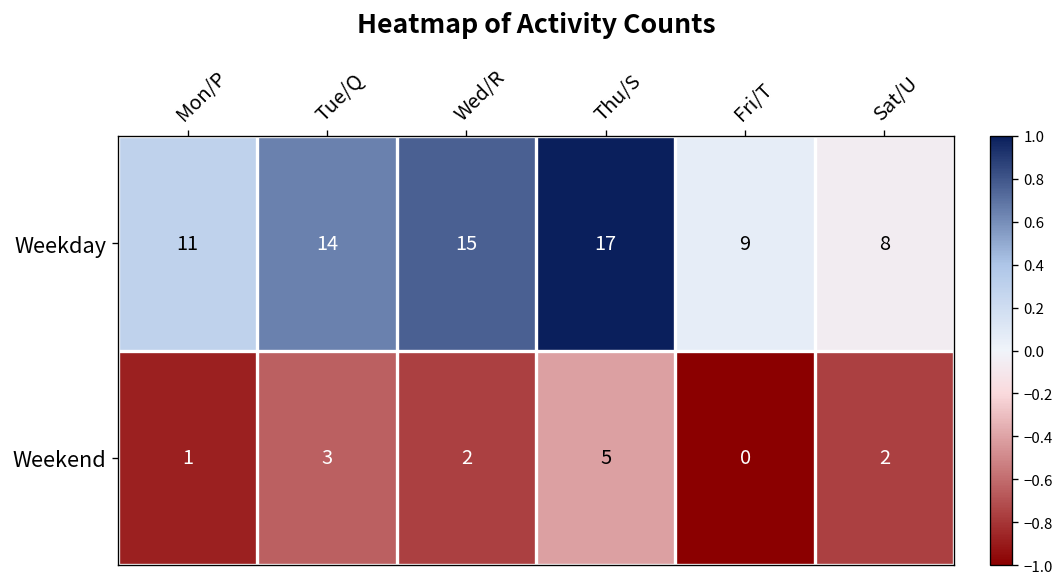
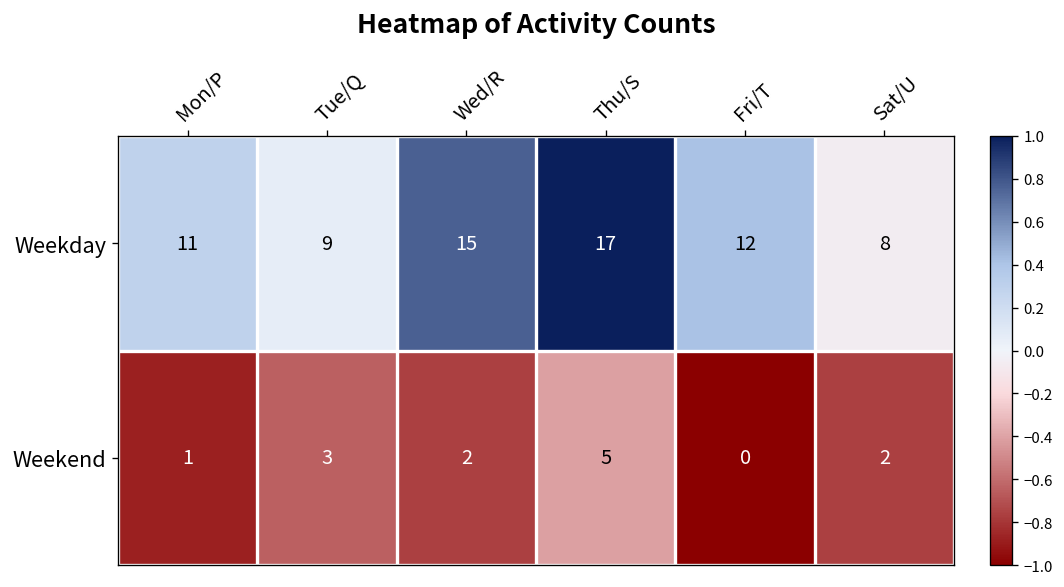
Weekday, Tue/Q: 14 -> 9
Weekday, Fri/T: 9 -> 12
